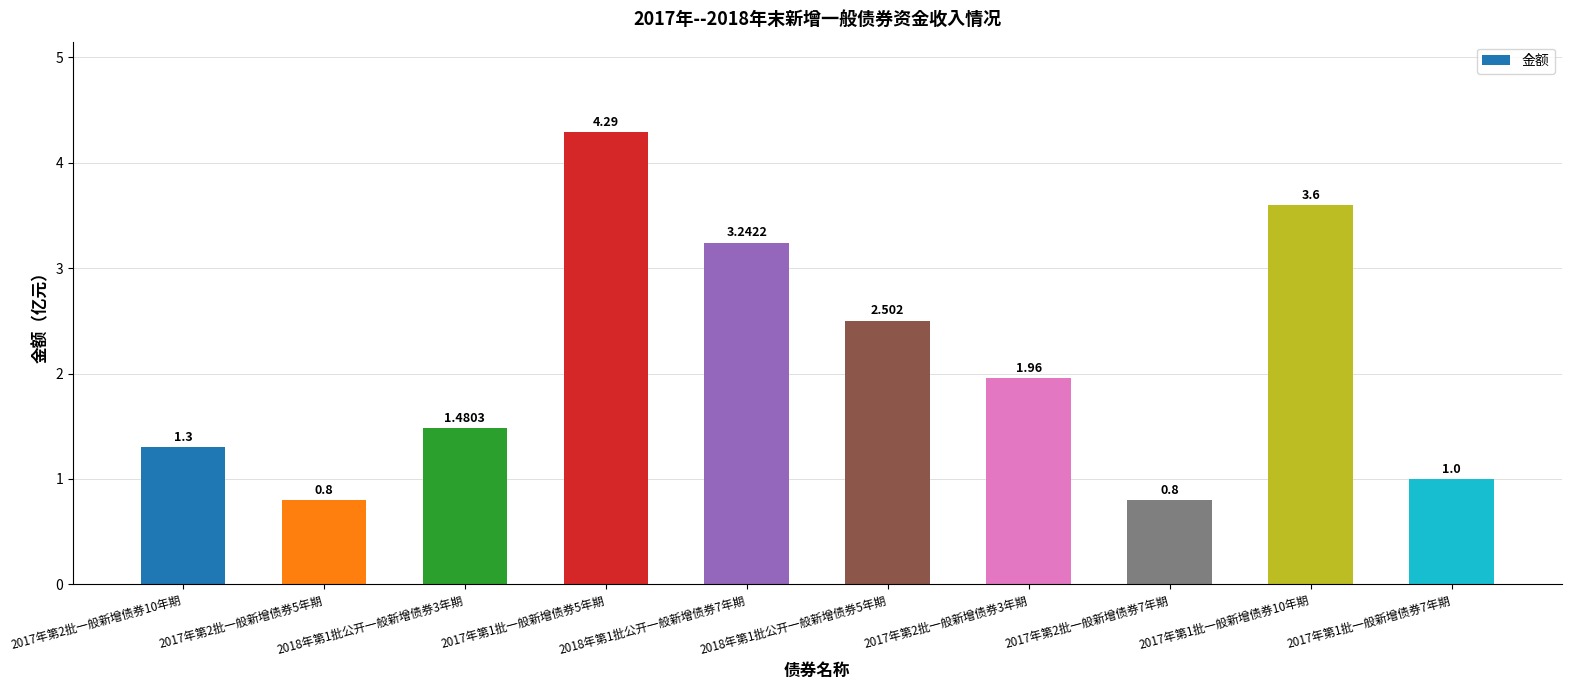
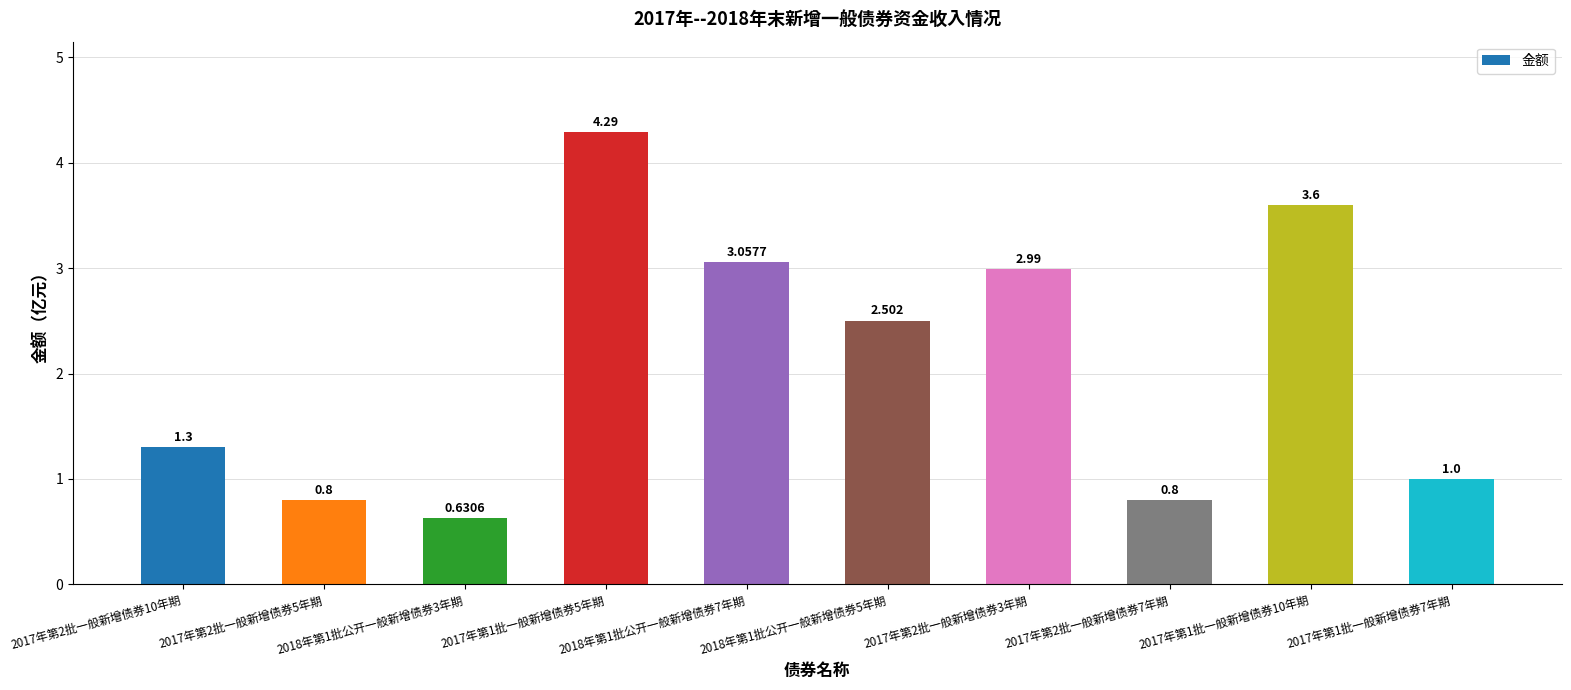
2018年第1批公开一般新增债券3年期: 1.4803 -> 0.6306
2018年第1批公开一般新增债券7年期: 3.2422 -> 3.0577
2017年第2批一般新增债券3年期: 1.96 -> 2.99
